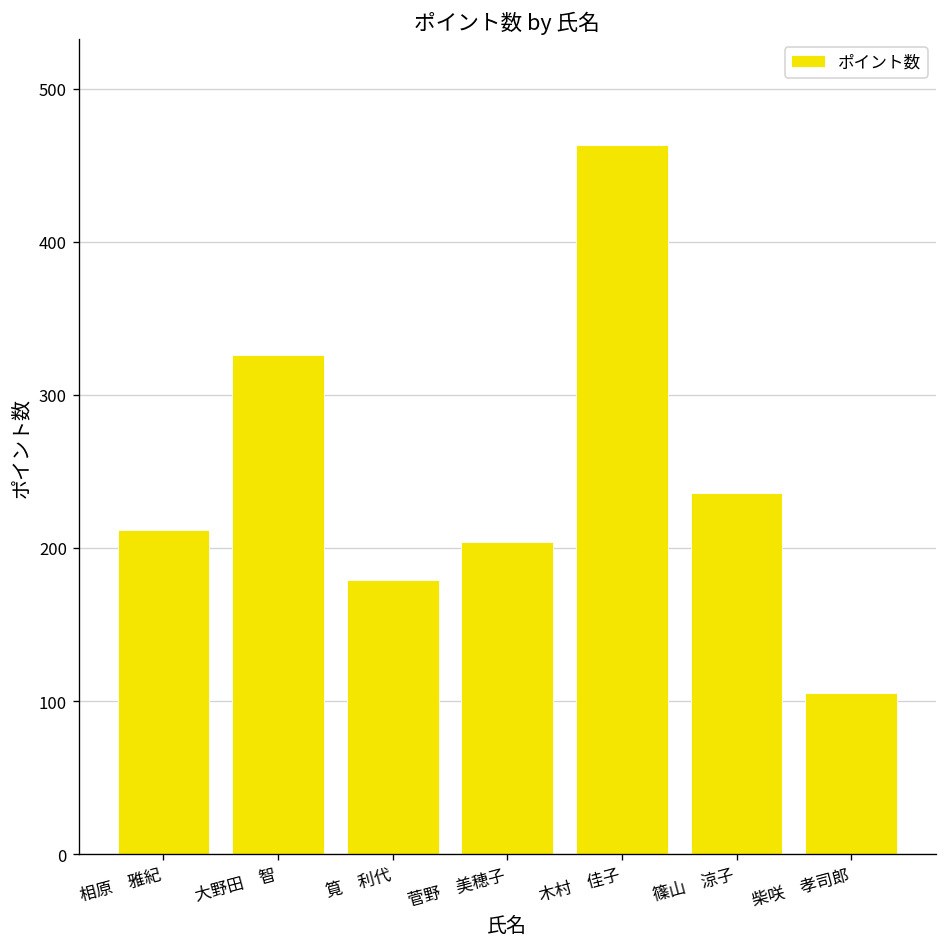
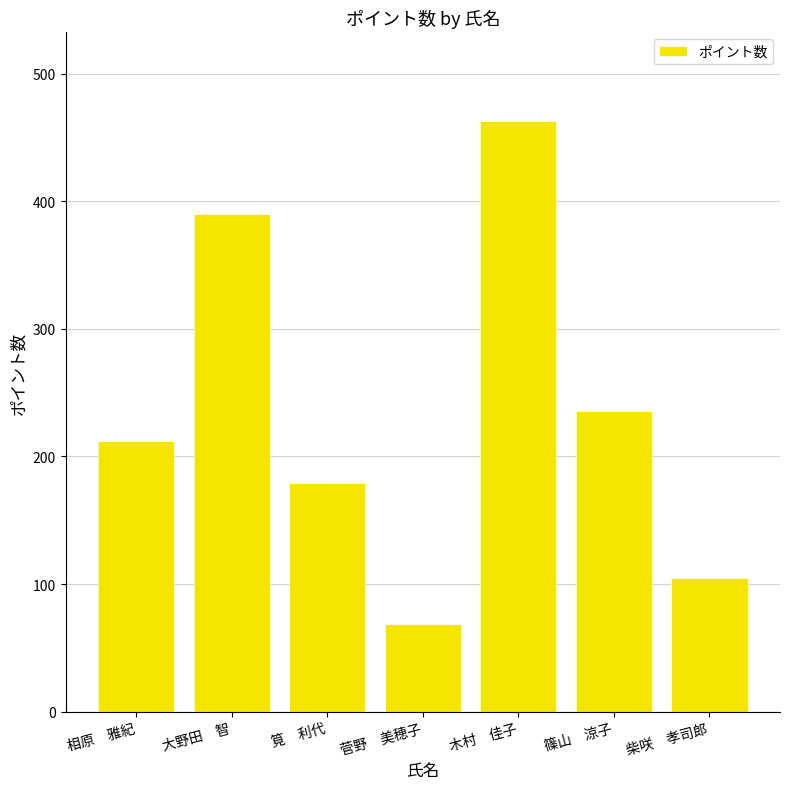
大野田 智: 326 -> 390
菅野 美穂子: 204 -> 69
